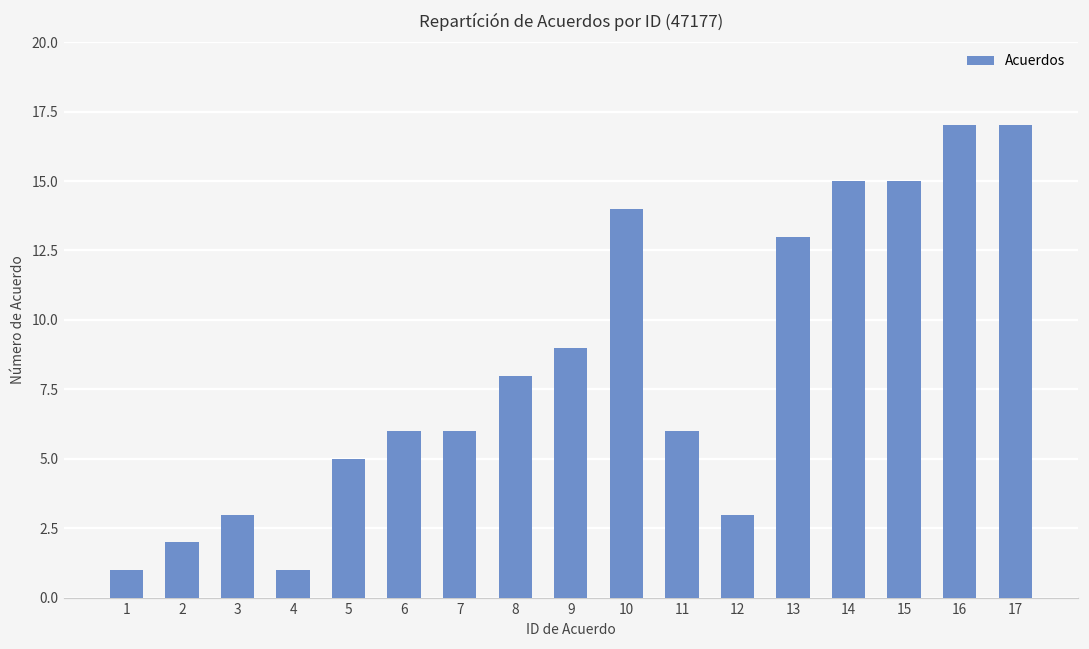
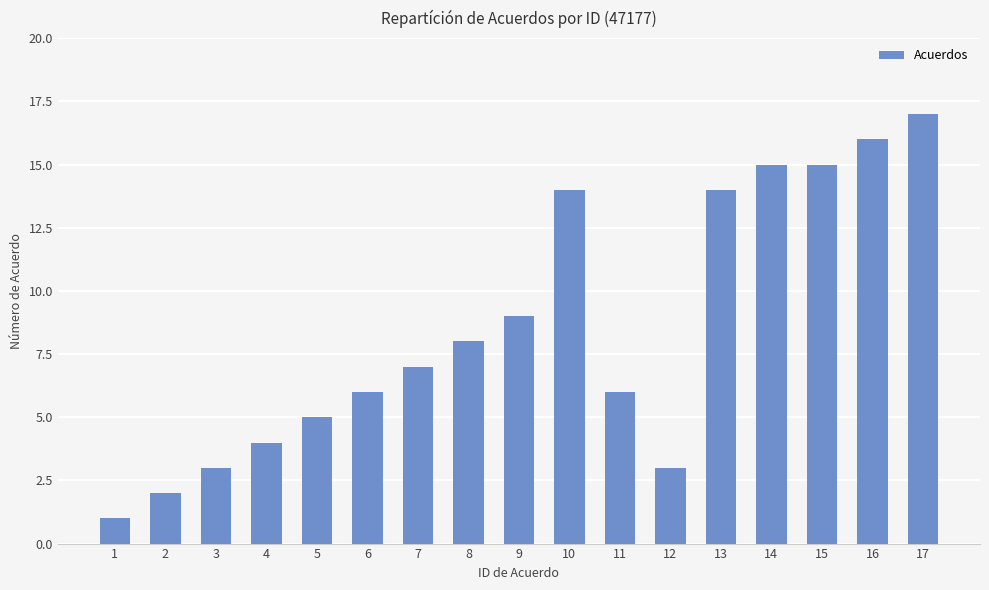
4: 1 -> 4
7: 6 -> 7
13: 13 -> 14
16: 17 -> 16
